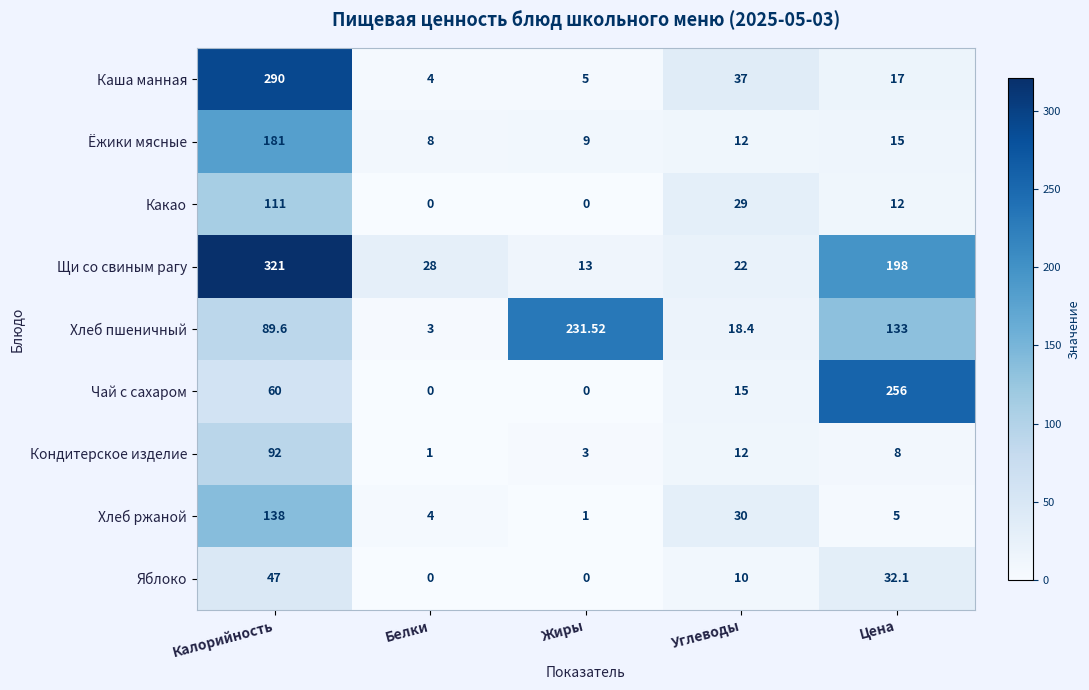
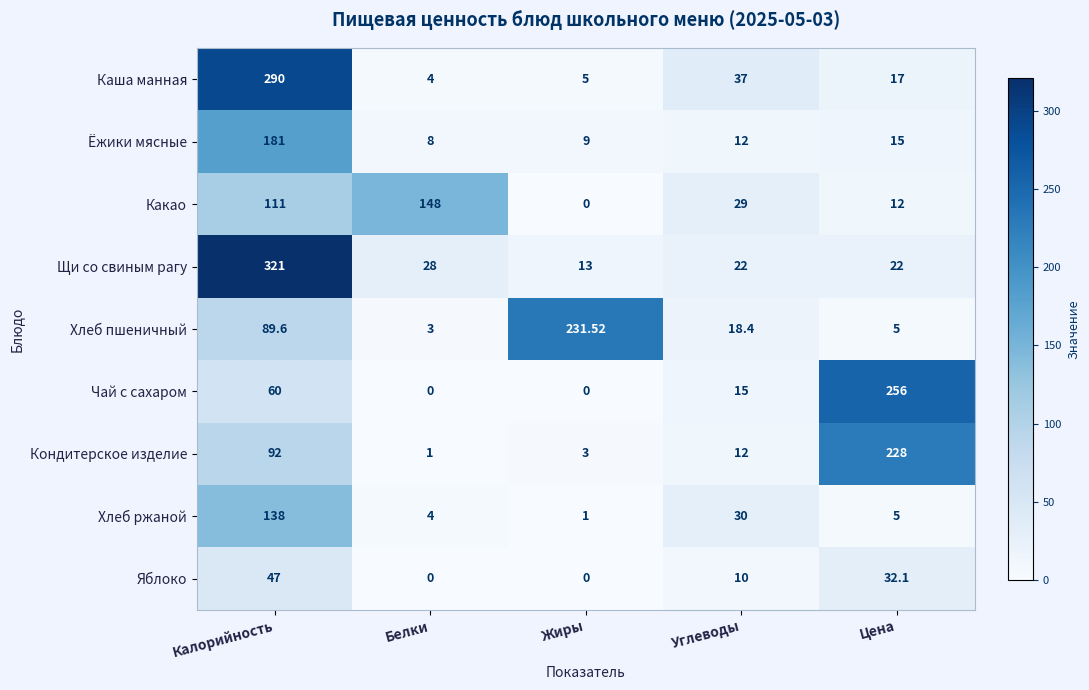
Какао, Белки: 0 -> 148
Щи со свиным рагу, Цена: 198 -> 22
Хлеб пшеничный, Цена: 133 -> 5
Кондитерское изделие, Цена: 8 -> 228
